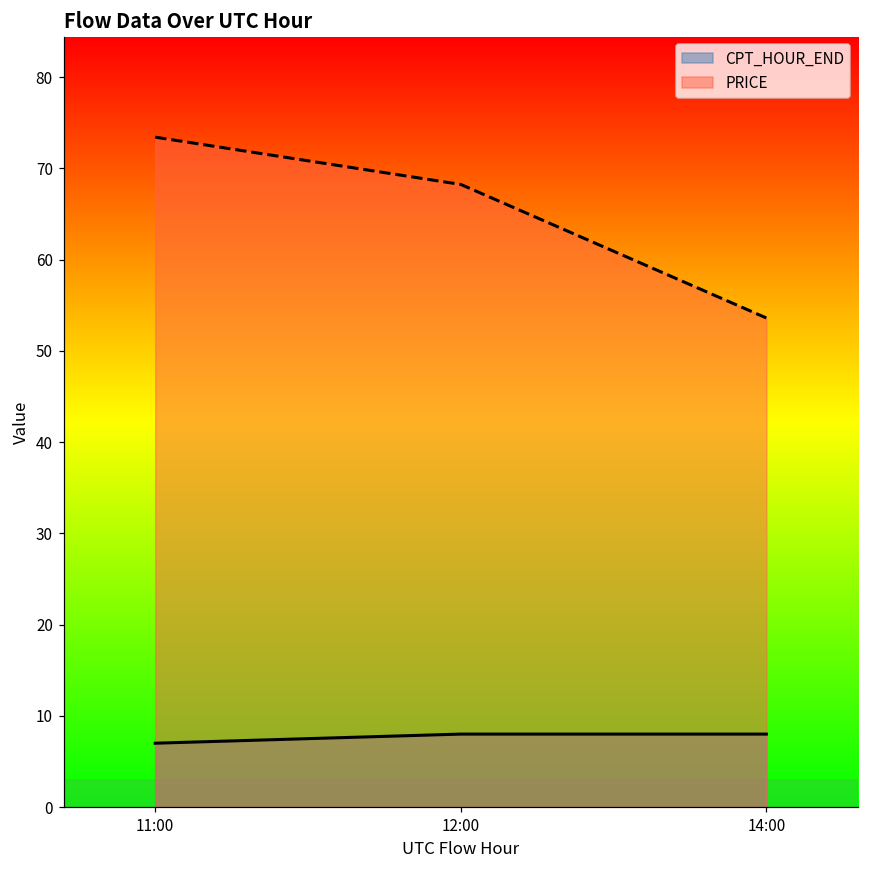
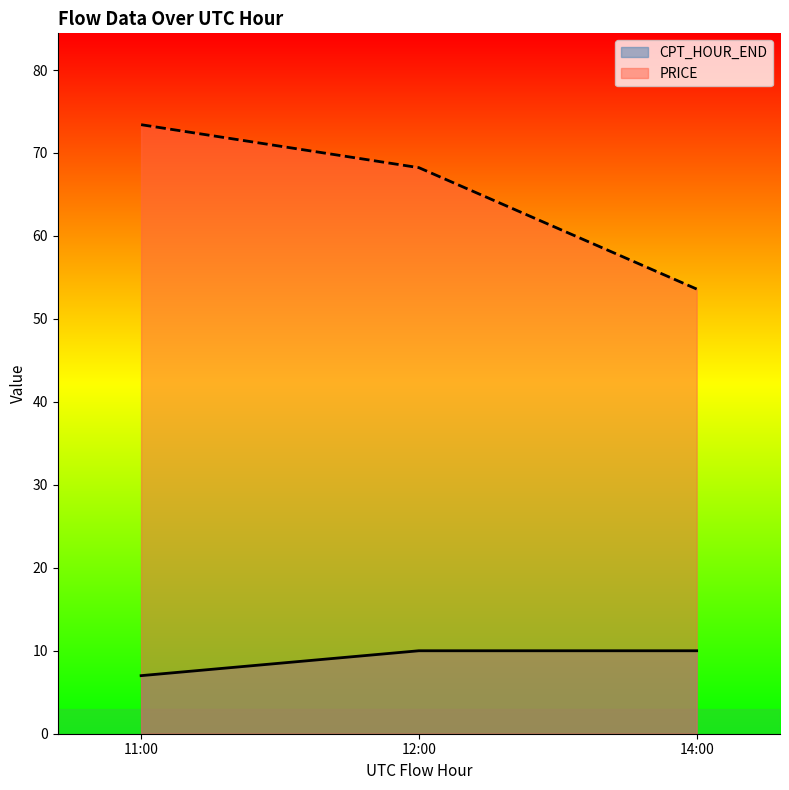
CPT_HOUR_END, 12:00: 8 -> 10
CPT_HOUR_END, 14:00: 8 -> 10
